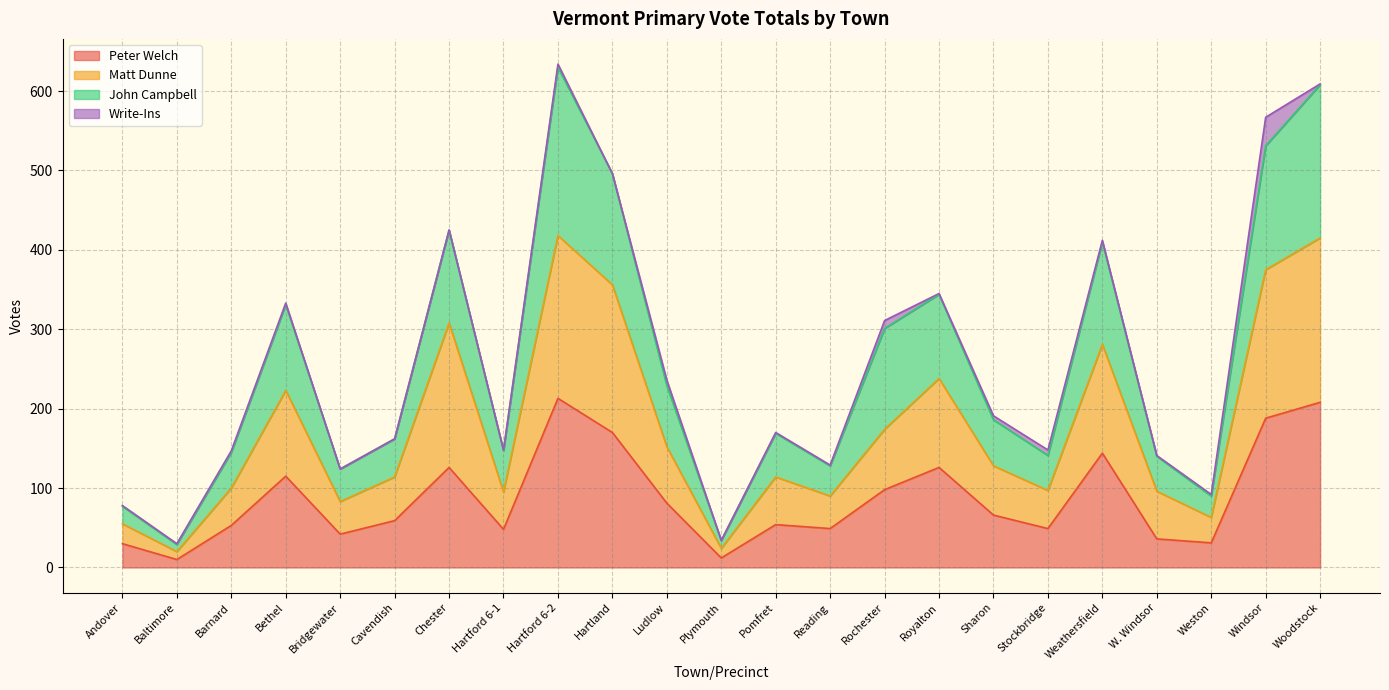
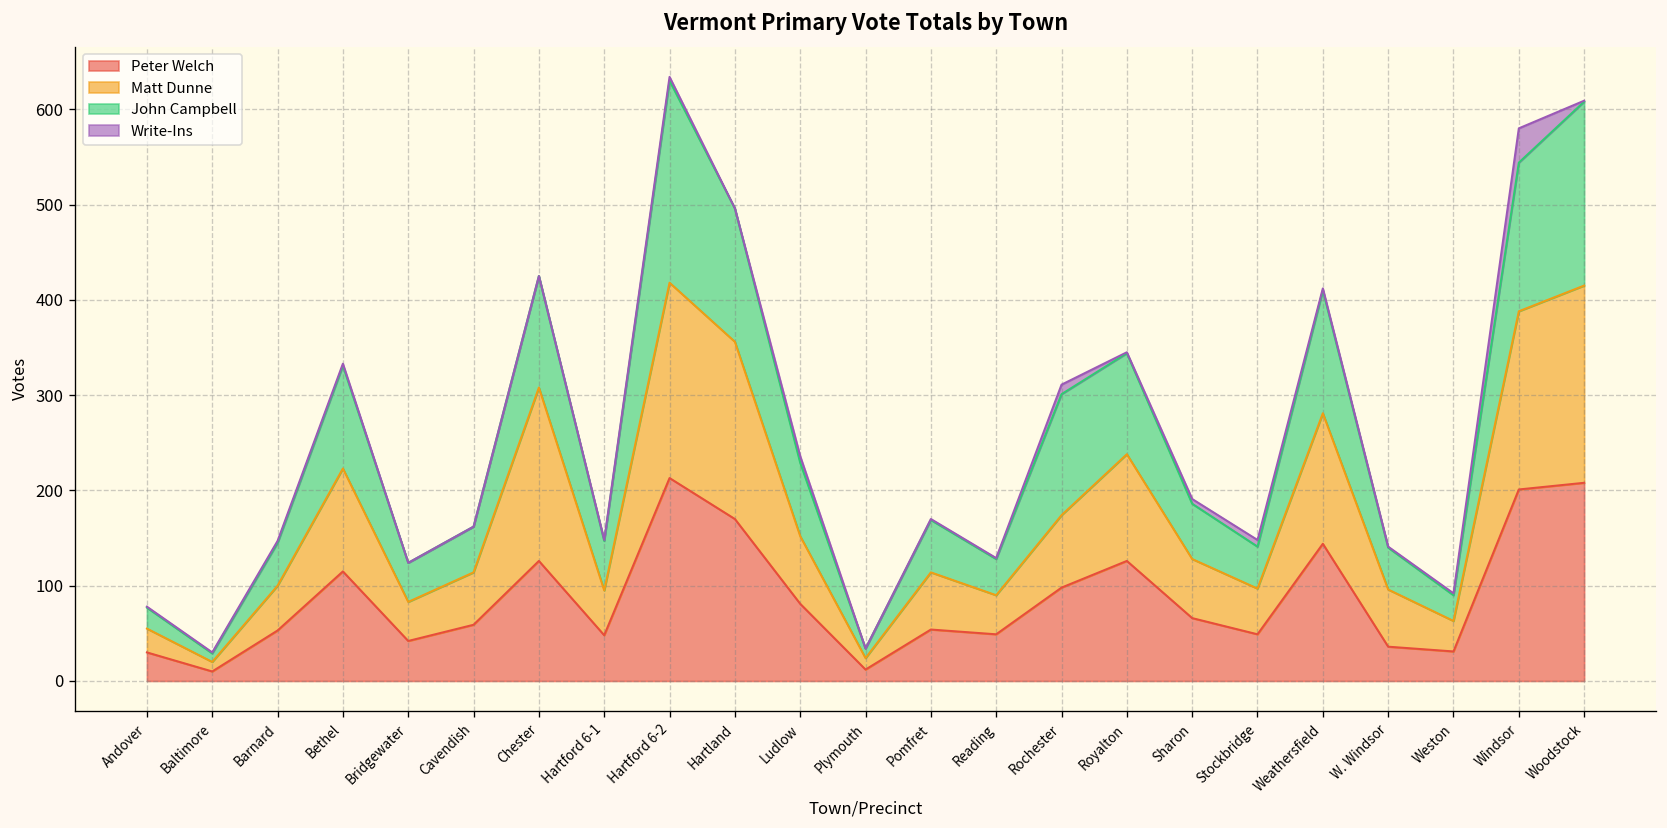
Peter Welch, Windsor: 190 -> 200
